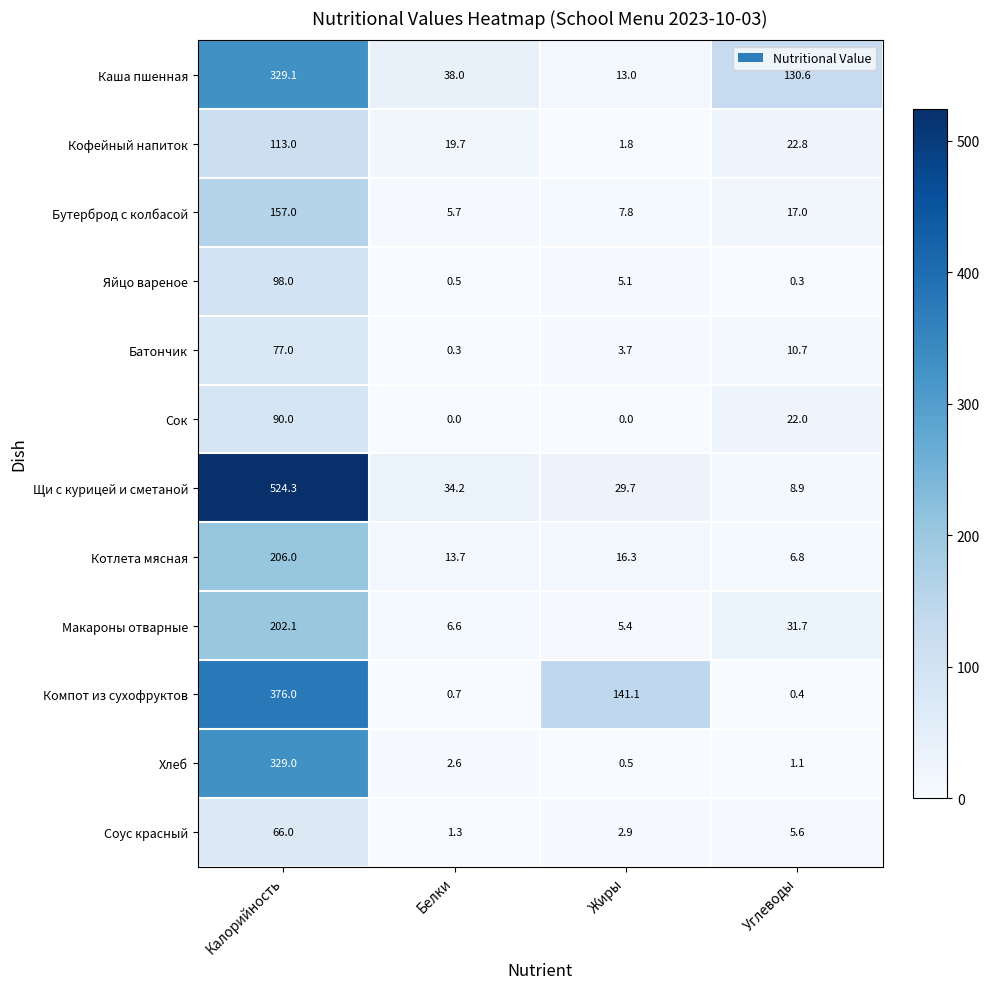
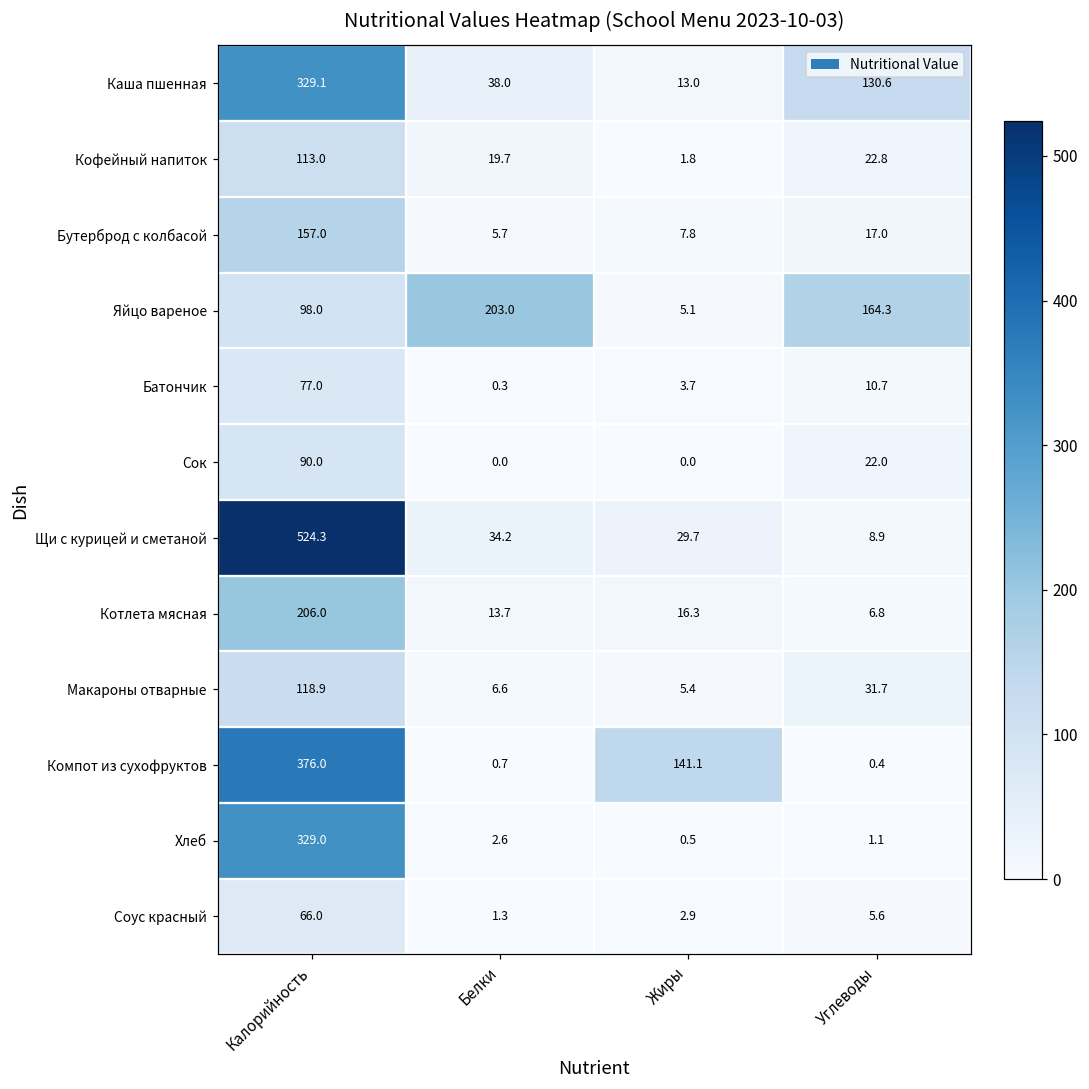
Яйцо вареное, Белки: 0.5 -> 203.0
Яйцо вареное, Углеводы: 0.3 -> 164.3
Макароны отварные, Калорийность: 202.1 -> 118.9
